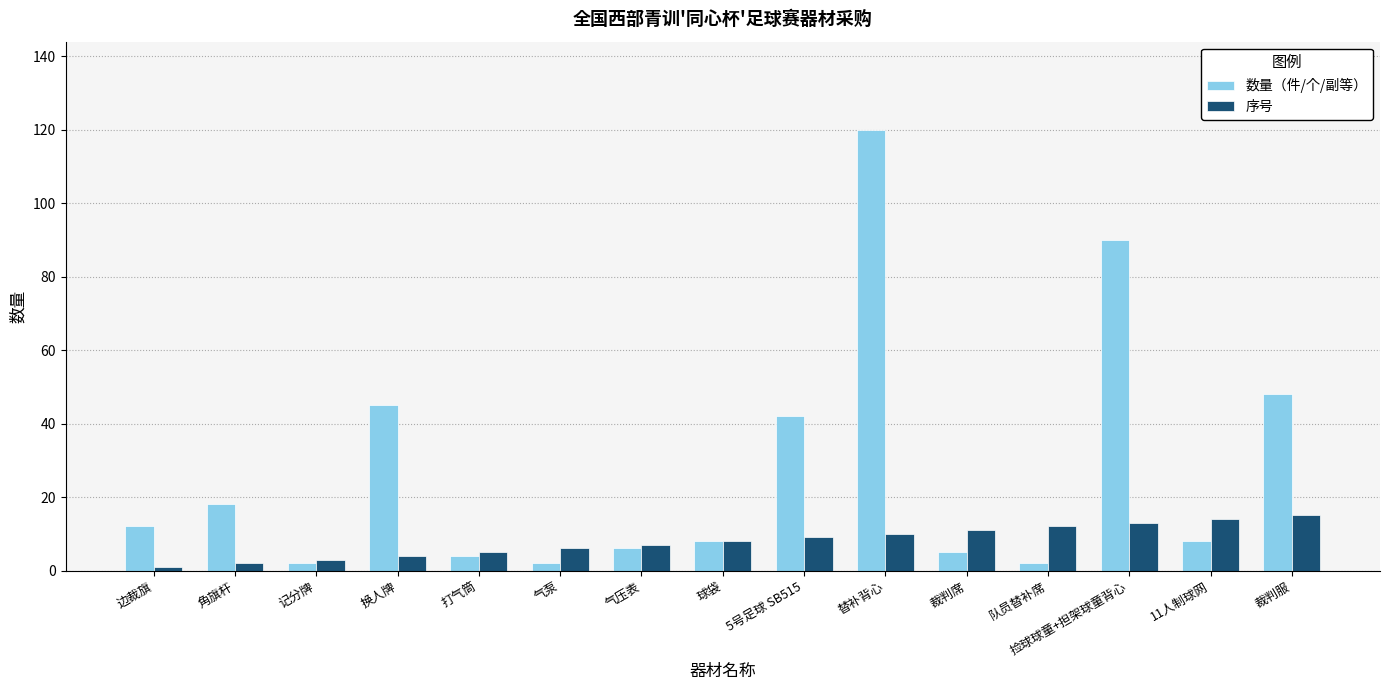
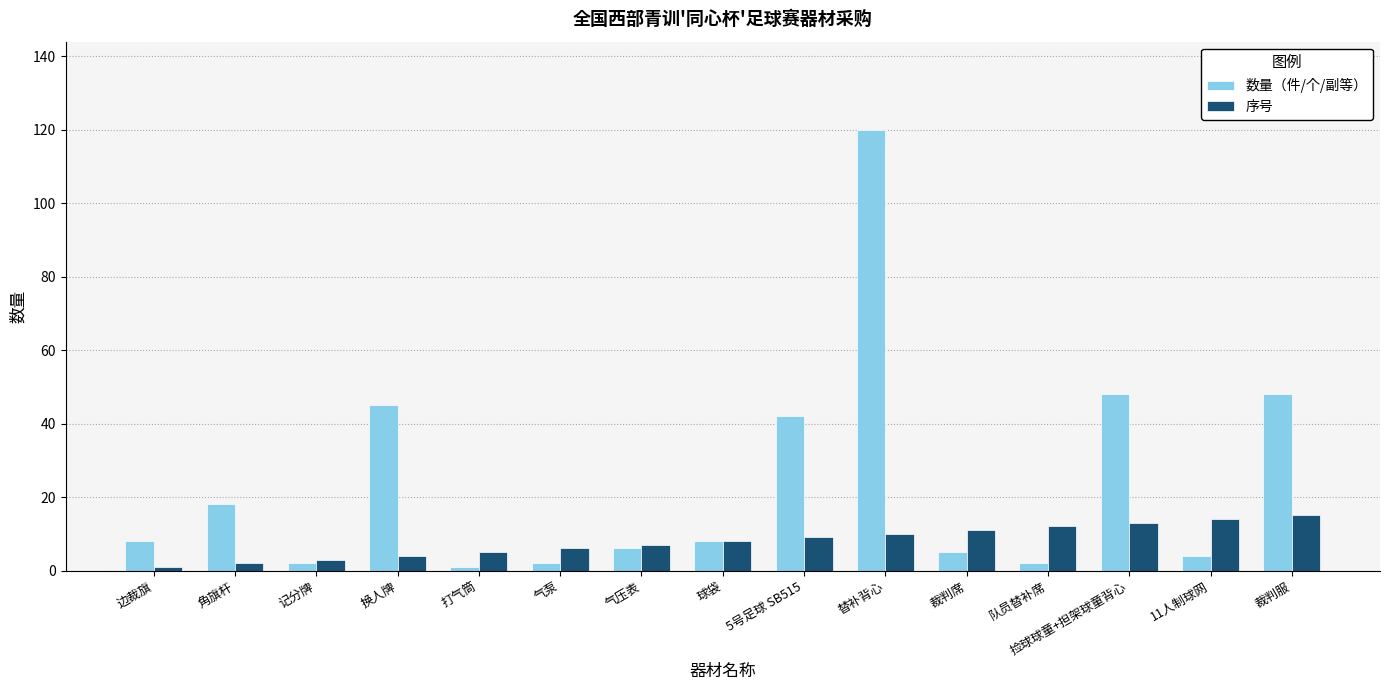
数量（件/个/副等）, 边裁旗: 12 -> 8
数量（件/个/副等）, 打气筒: 4 -> 1
数量（件/个/副等）, 捡球球童+担架球童背心: 90 -> 48
数量（件/个/副等）, 11人制球网: 8 -> 4
